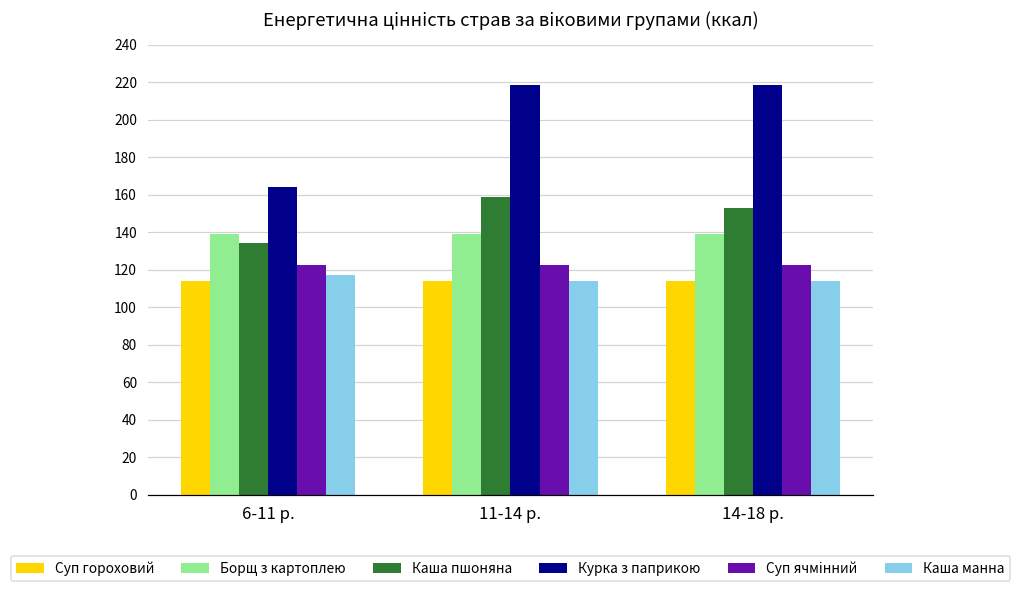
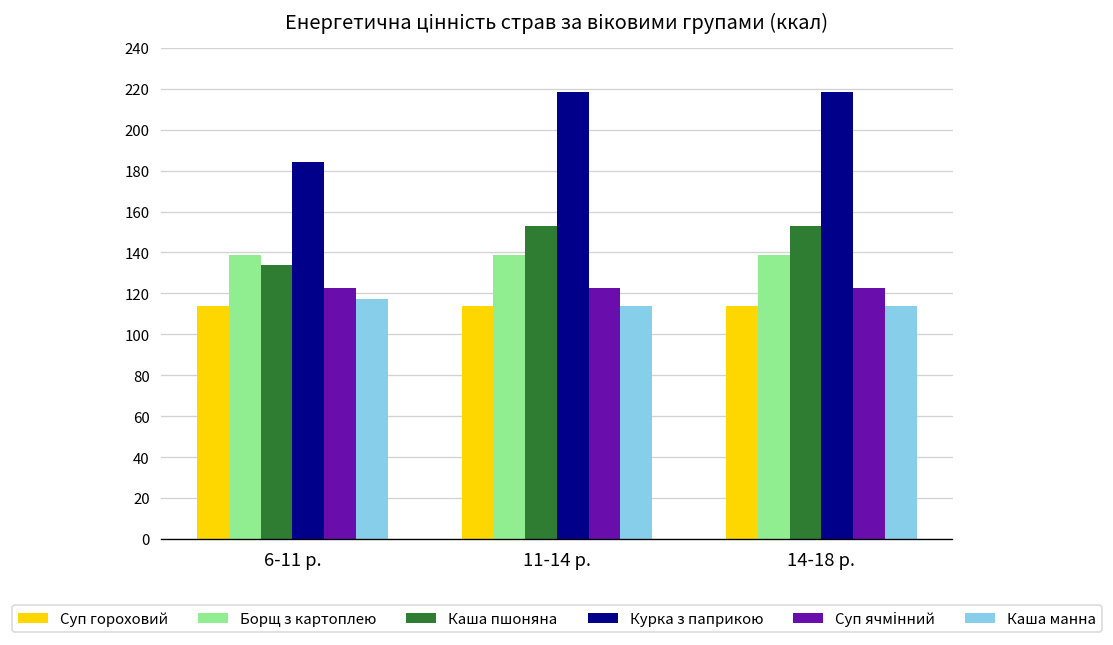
Курка з паприкою, 6-11 р.: 164 -> 184
Каша пшоняна, 11-14 р.: 159 -> 153
